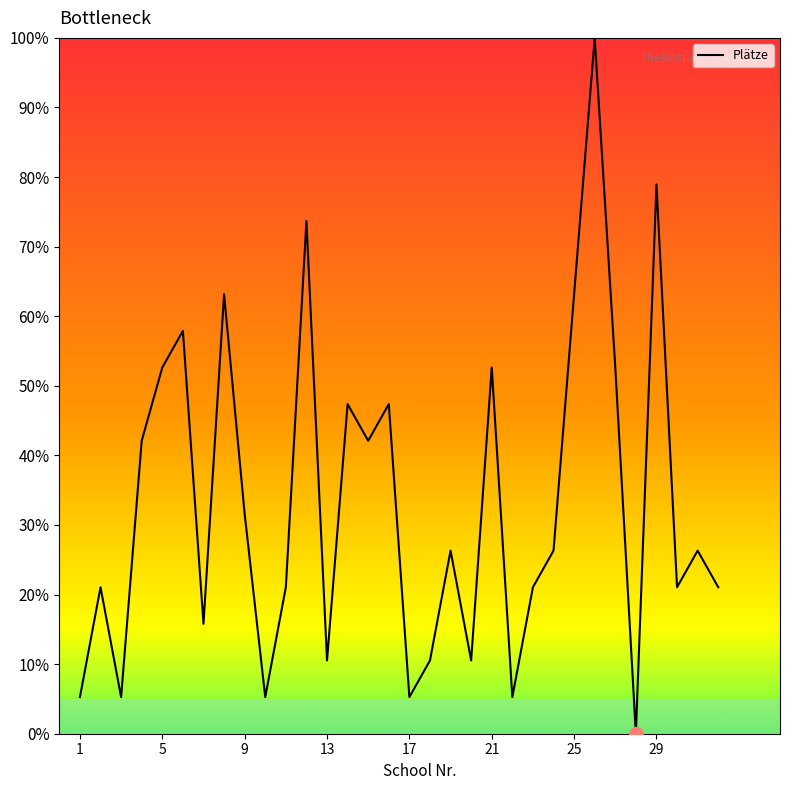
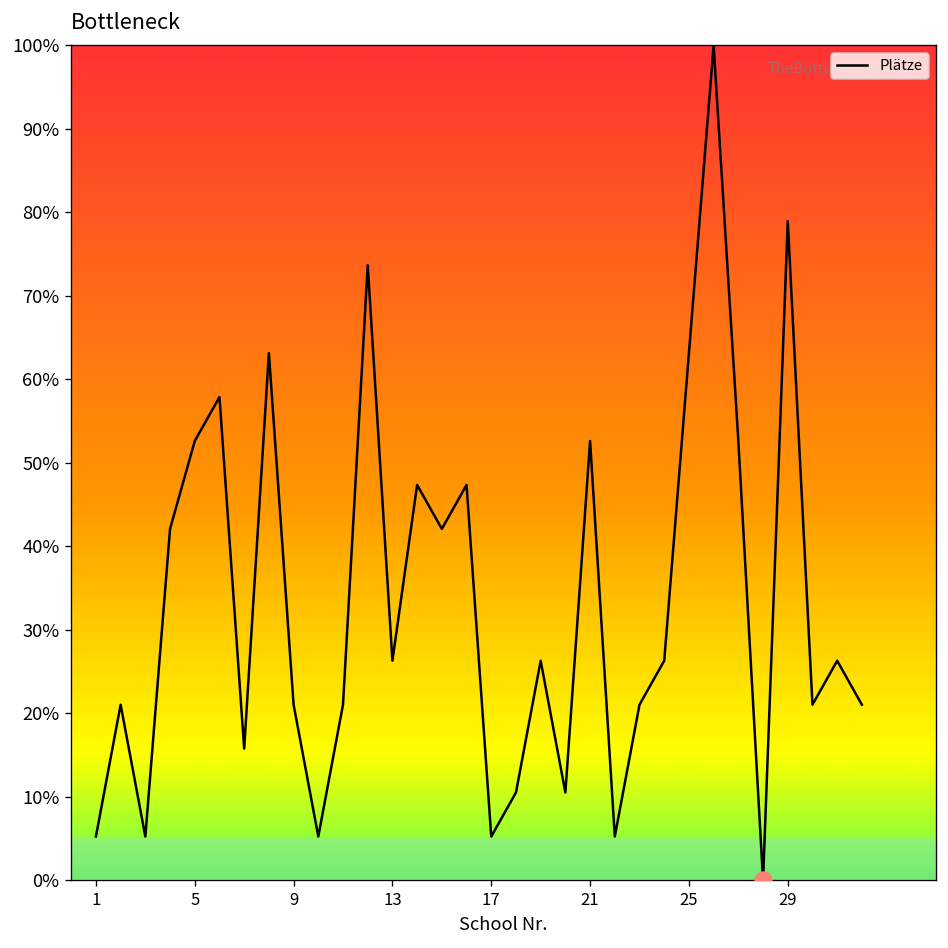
Plätze, 9: 32% -> 21%
Plätze, 13: 11% -> 26%
